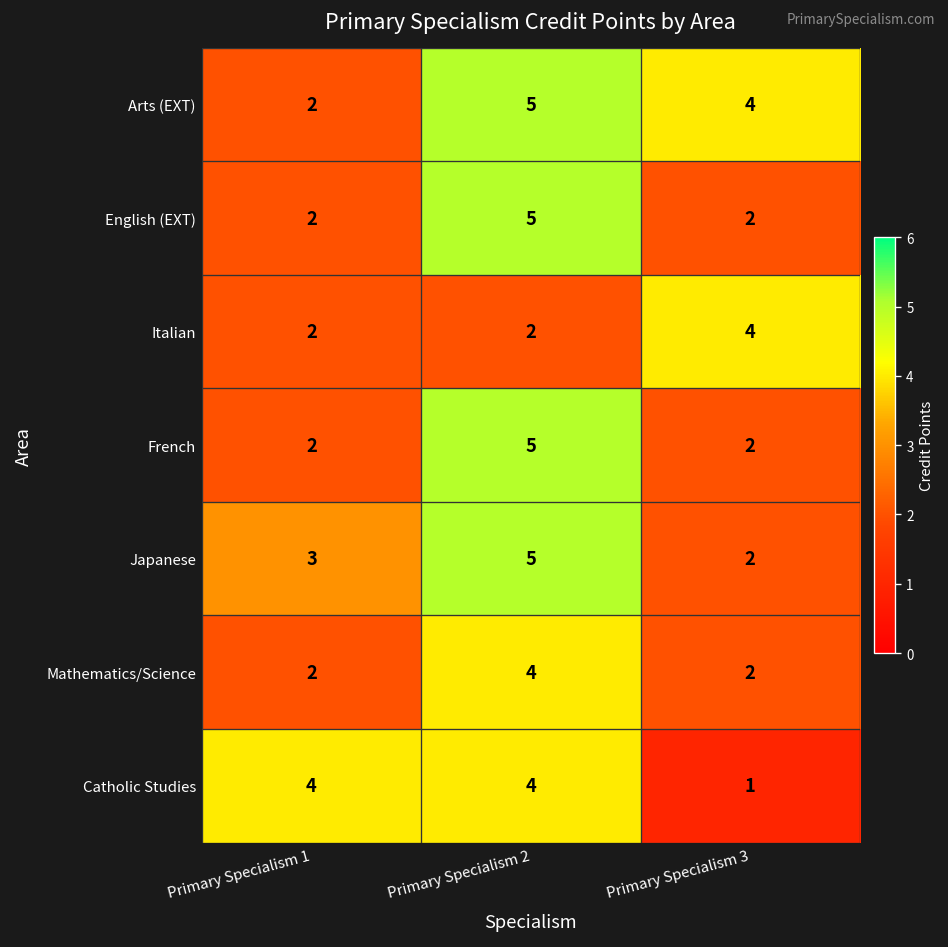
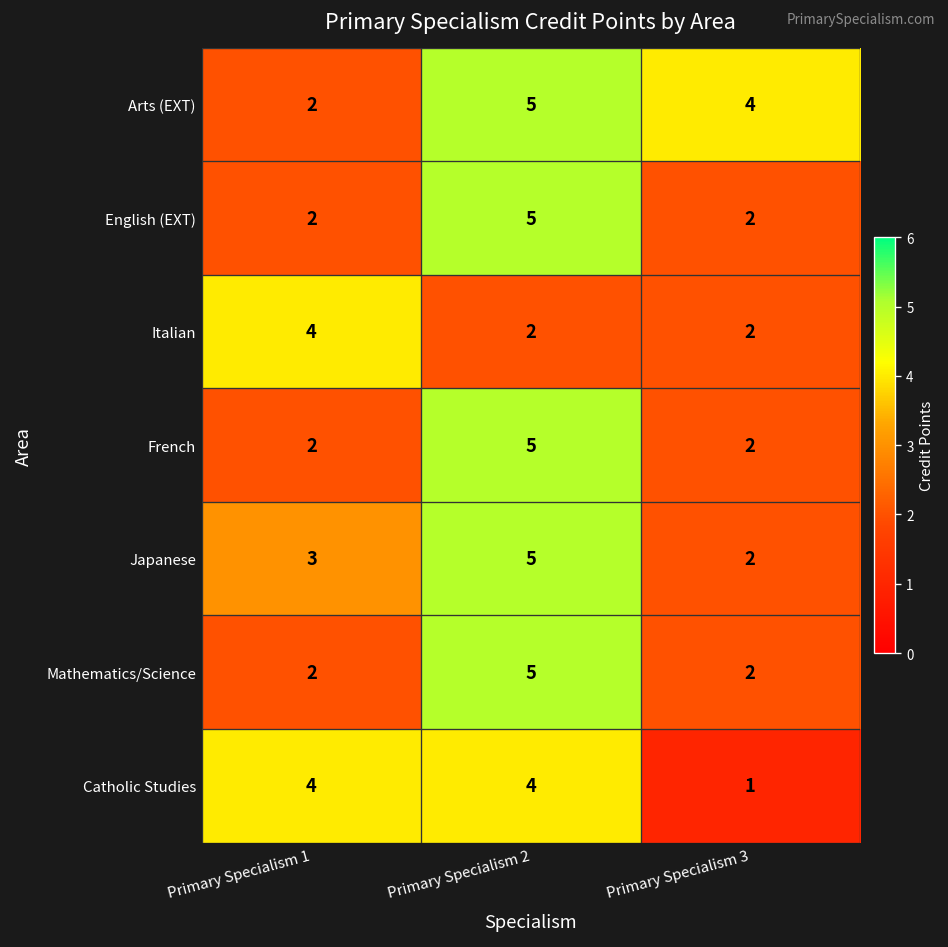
Italian, Primary Specialism 1: 2 -> 4
Italian, Primary Specialism 3: 4 -> 2
Mathematics/Science, Primary Specialism 2: 4 -> 5
